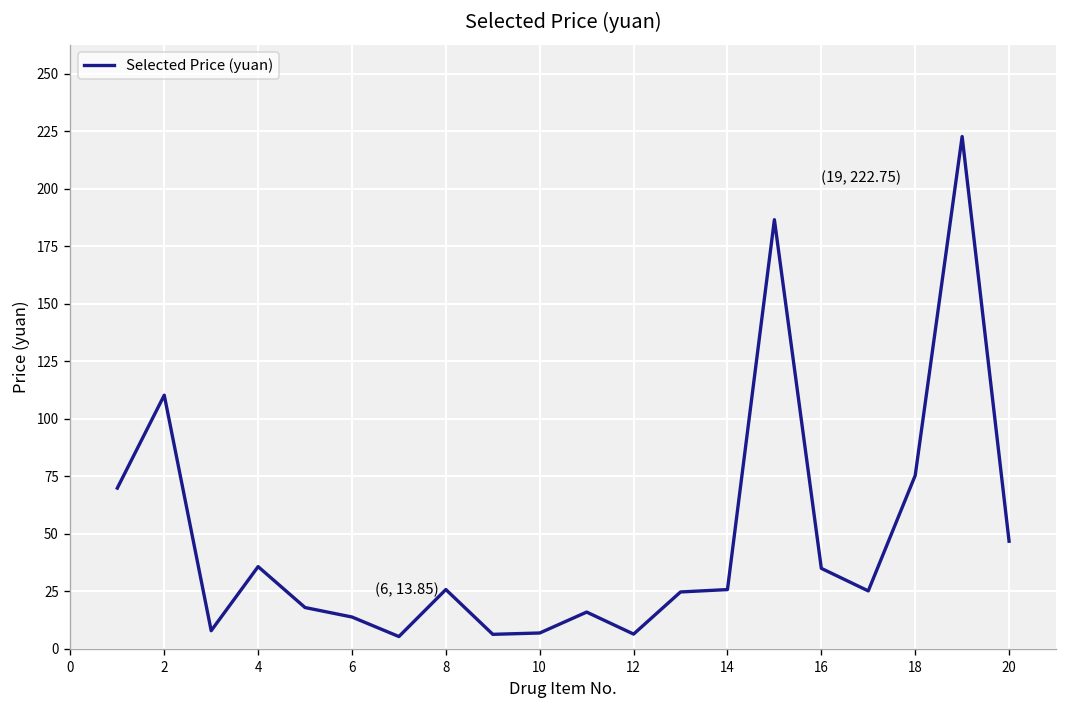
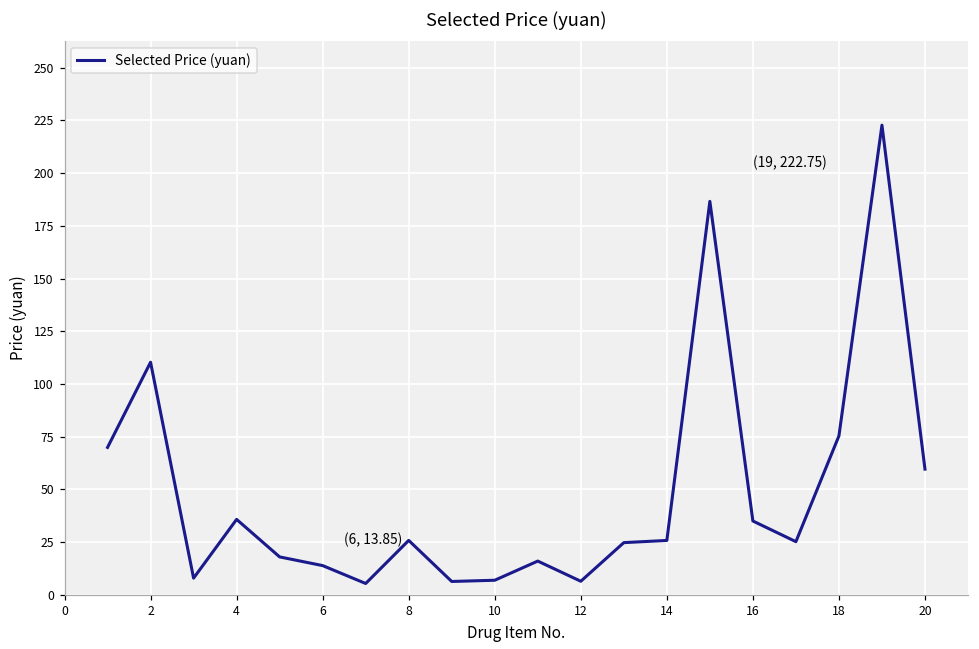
20: 47 -> 60
